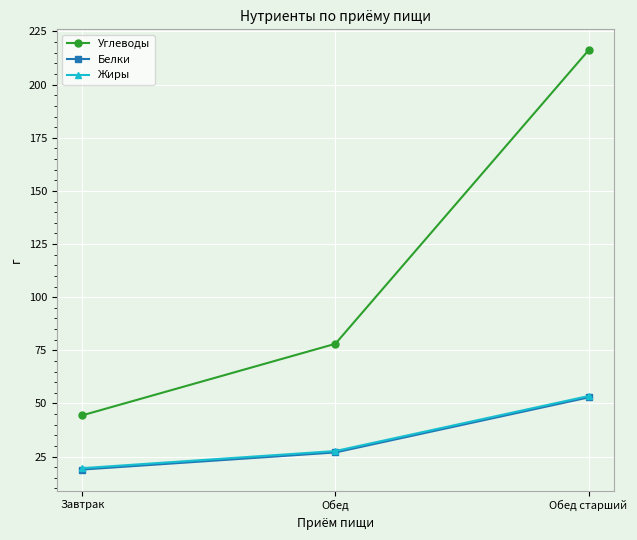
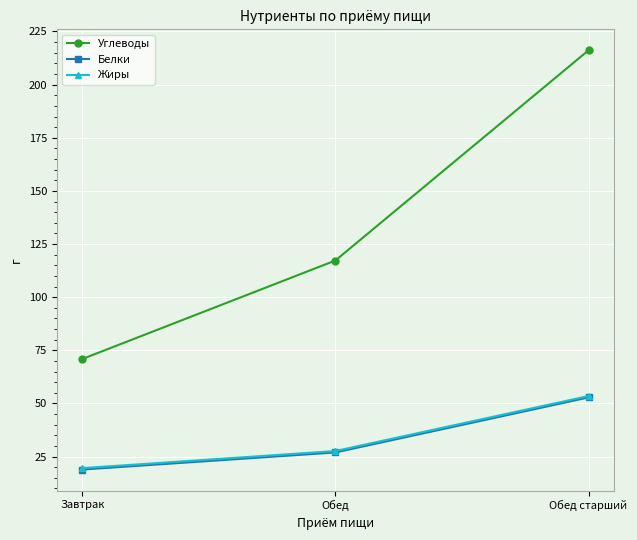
Углеводы, Завтрак: 44 -> 71
Углеводы, Обед: 78 -> 117
